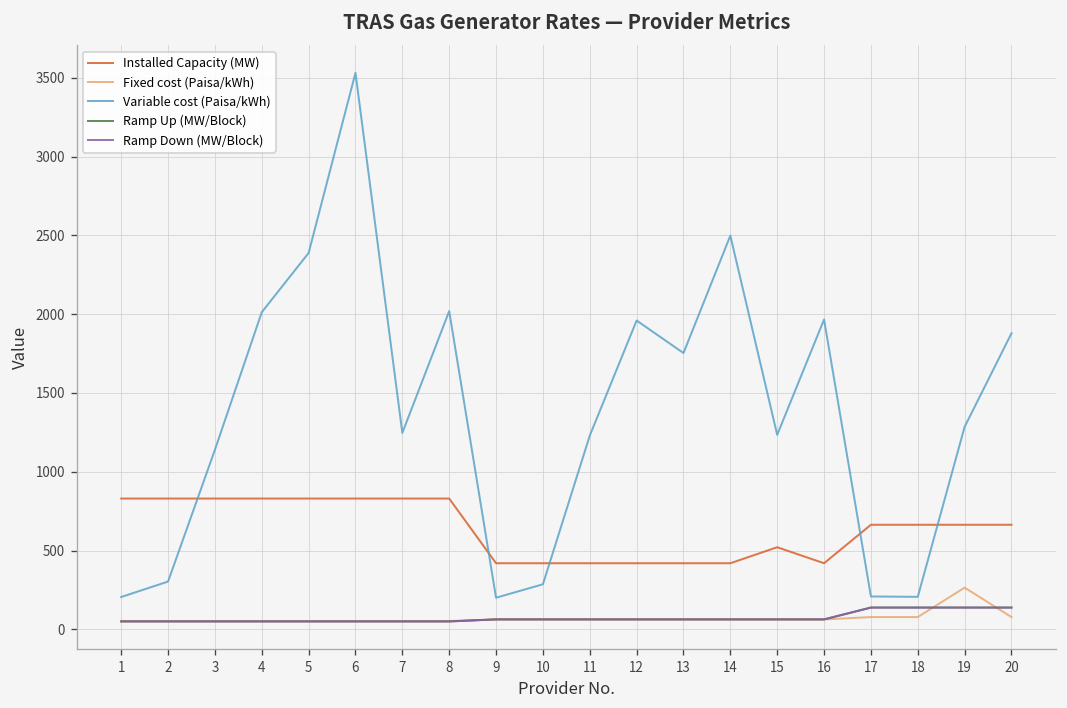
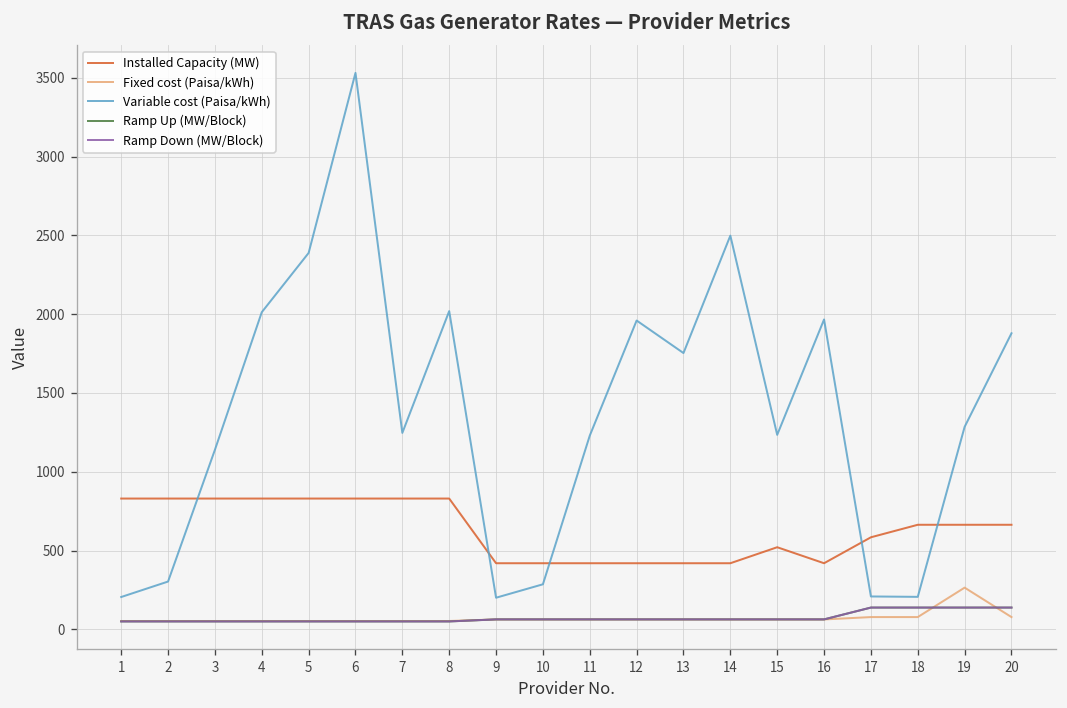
Installed Capacity (MW), 17: 660 -> 580
